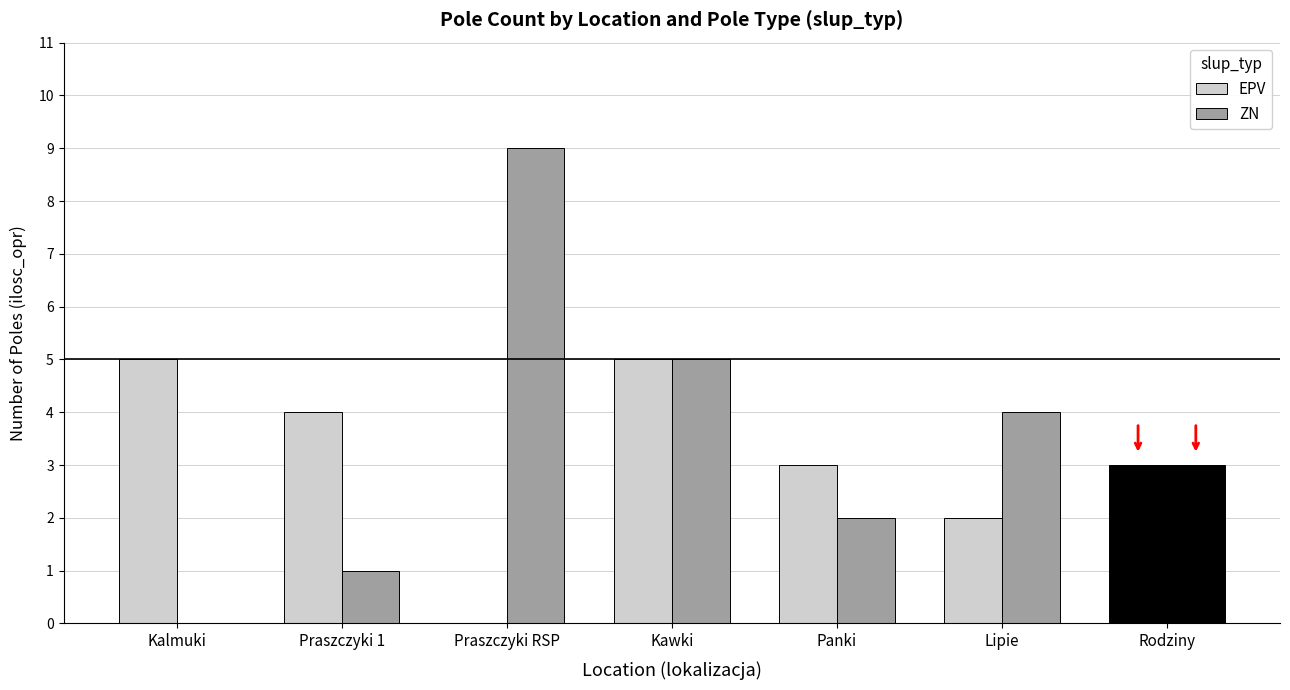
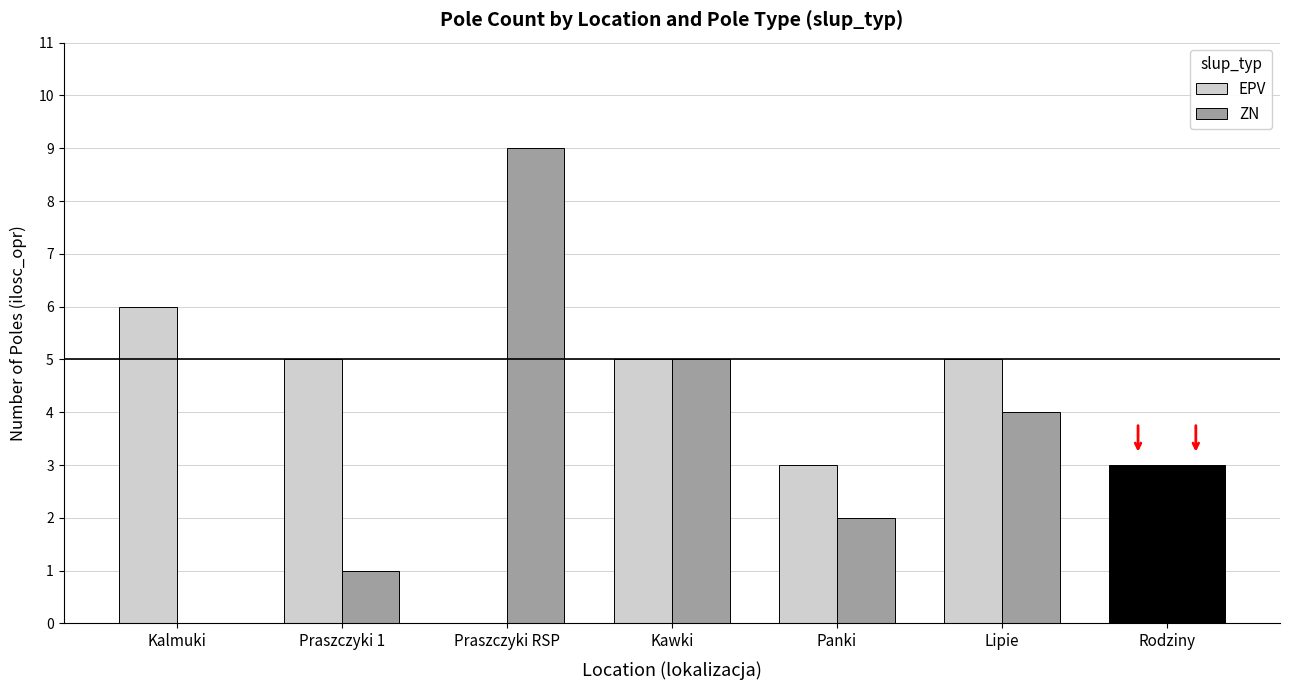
EPV, Kalmuki: 5 -> 6
EPV, Praszczyki 1: 4 -> 5
EPV, Lipie: 2 -> 5
